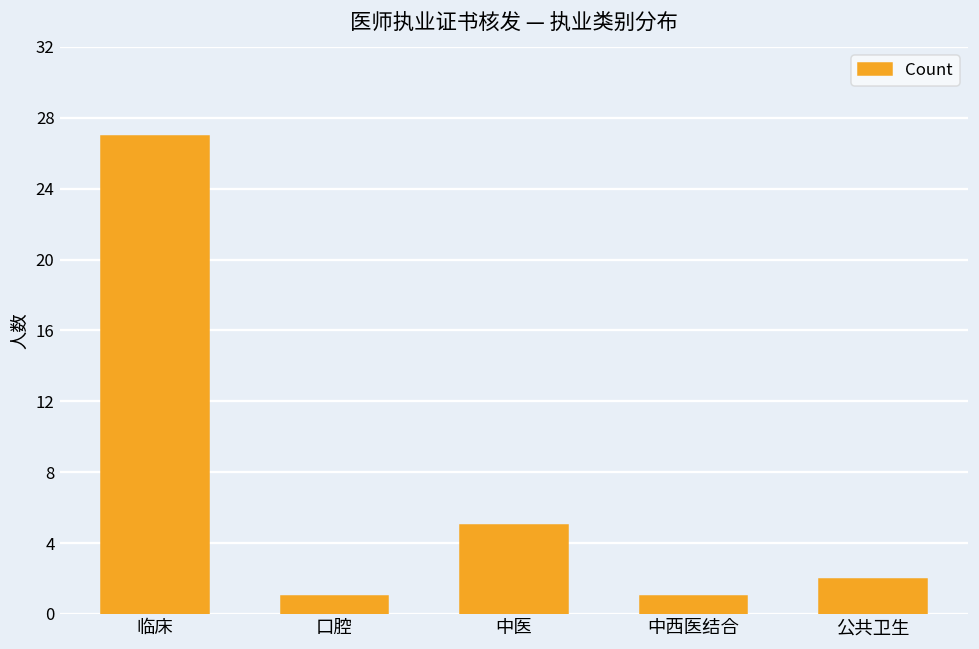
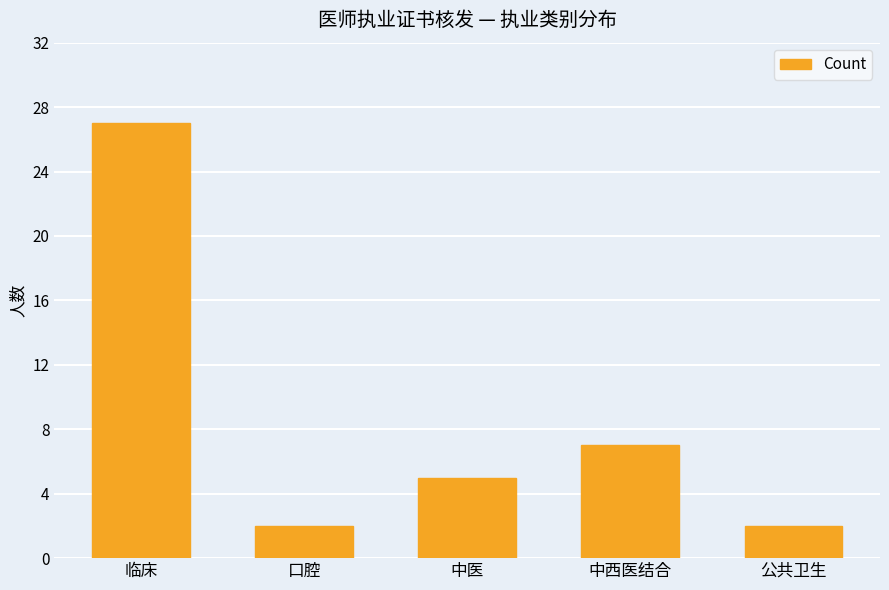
口腔: 1 -> 2
中西医结合: 1 -> 7
